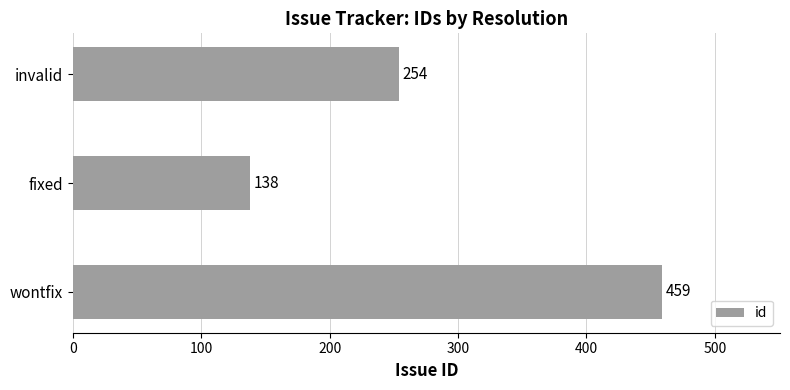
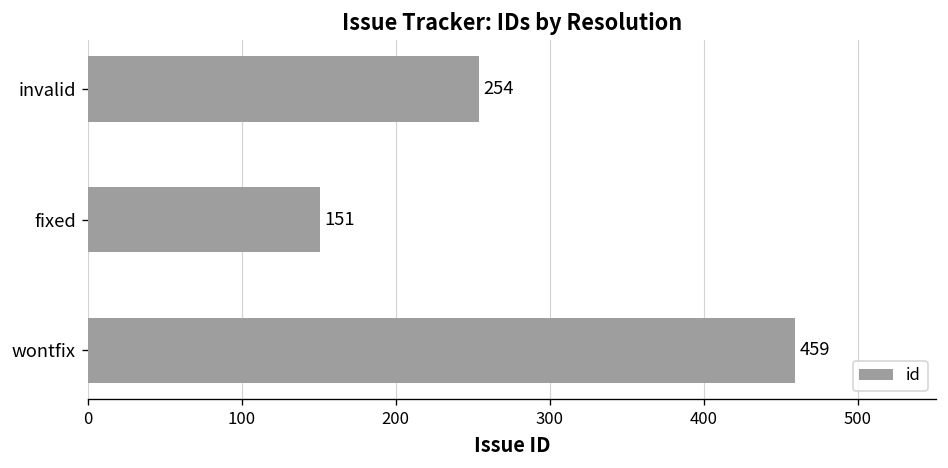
fixed: 138 -> 151
